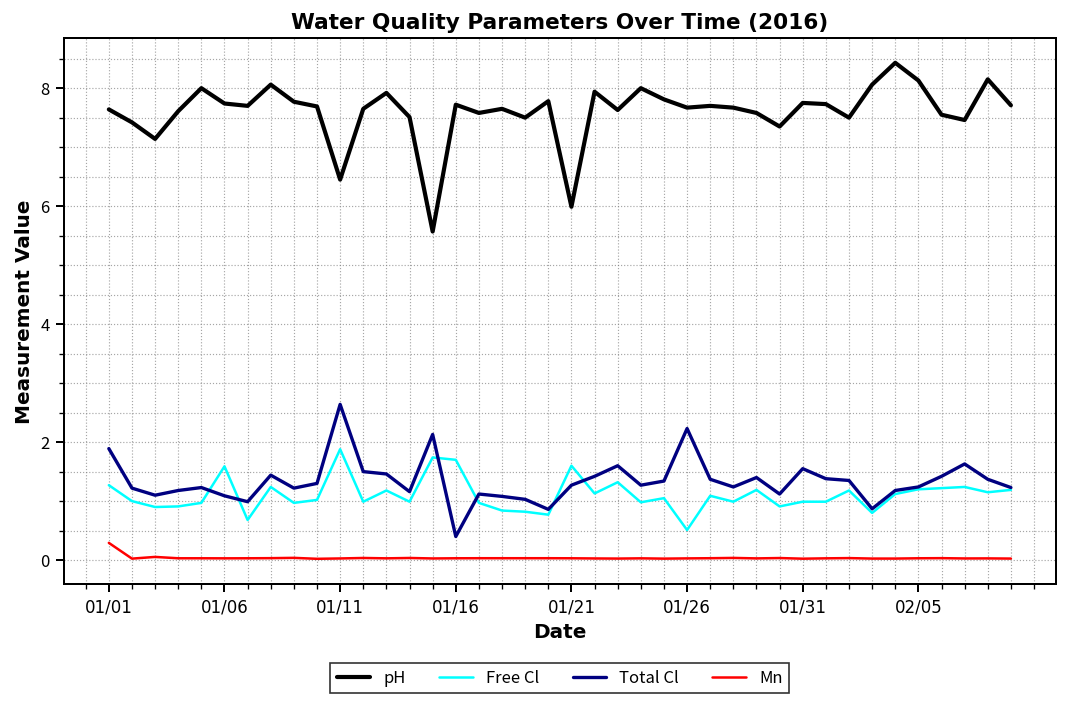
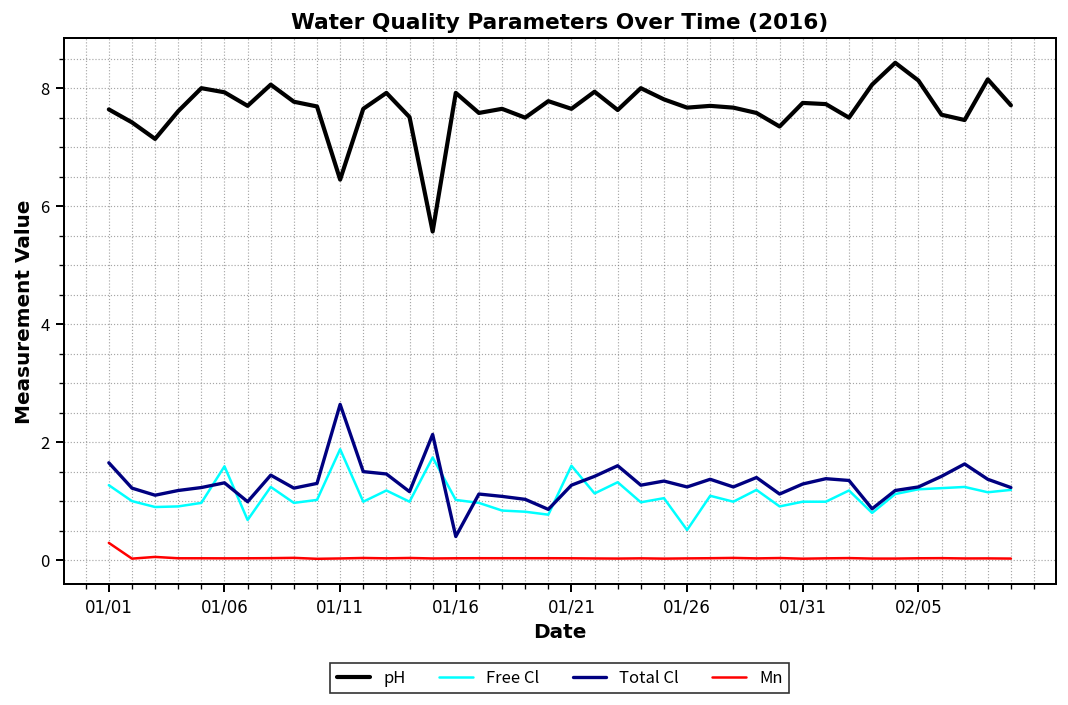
Total Cl, 01/01: 1.9 -> 1.7
pH, 01/06: 7.7 -> 7.9
Total Cl, 01/06: 1.1 -> 1.3
pH, 01/16: 7.7 -> 7.9
Free Cl, 01/16: 1.7 -> 1.0
pH, 01/21: 6.0 -> 7.7
Total Cl, 01/26: 2.2 -> 1.2
Total Cl, 01/31: 1.6 -> 1.3
